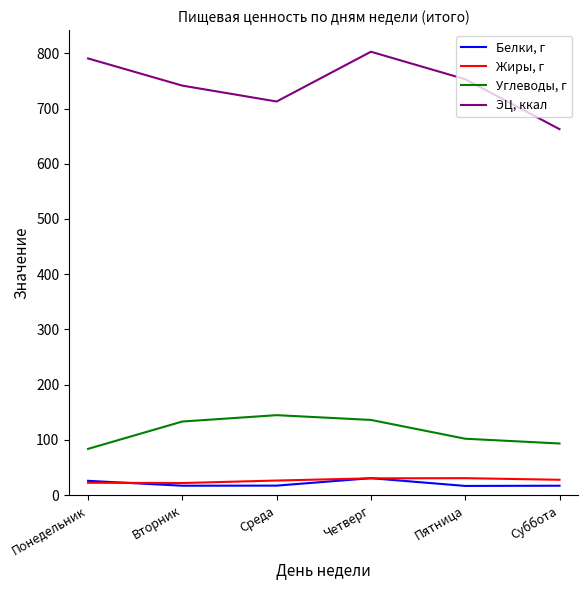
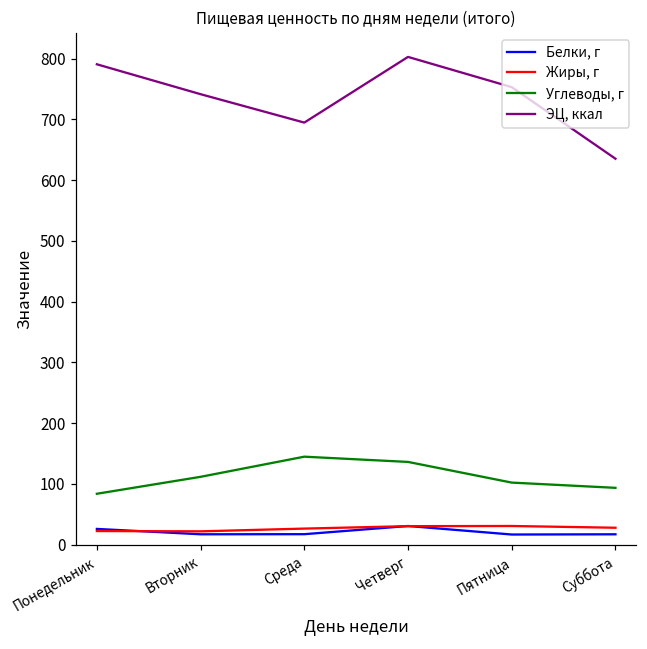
Углеводы, г, Вторник: 130 -> 110
ЭЦ, ккал, Среда: 710 -> 690
ЭЦ, ккал, Суббота: 660 -> 640
